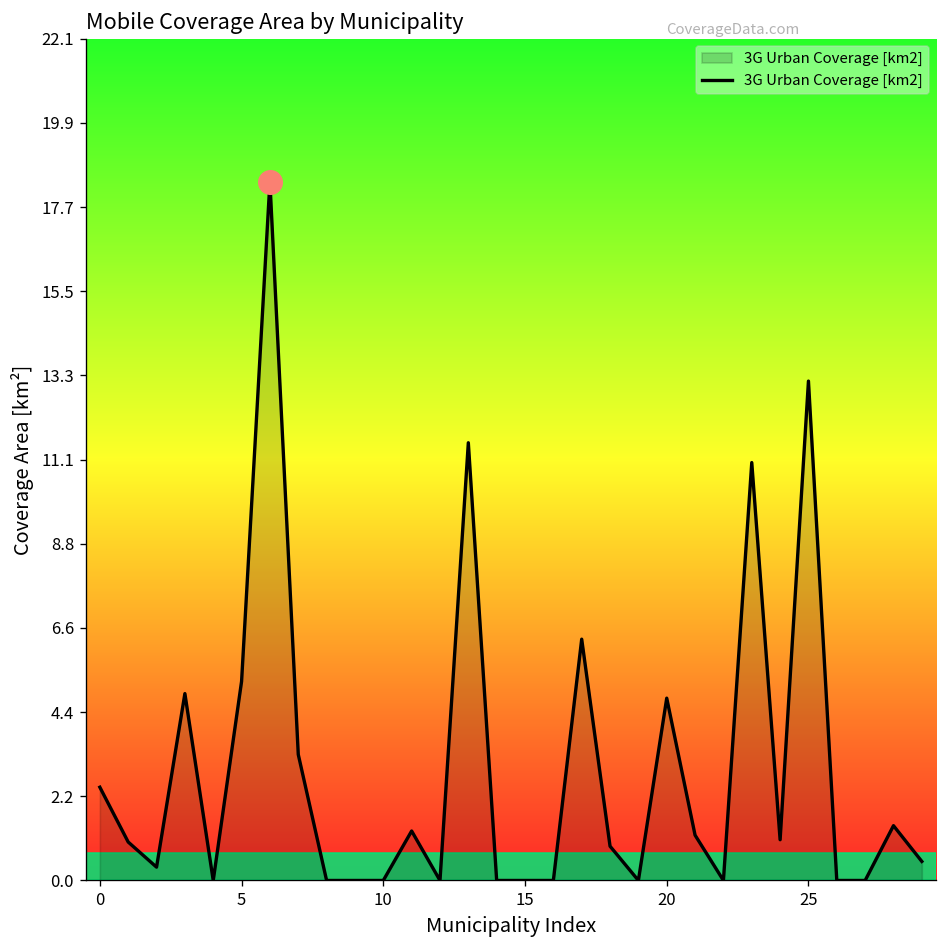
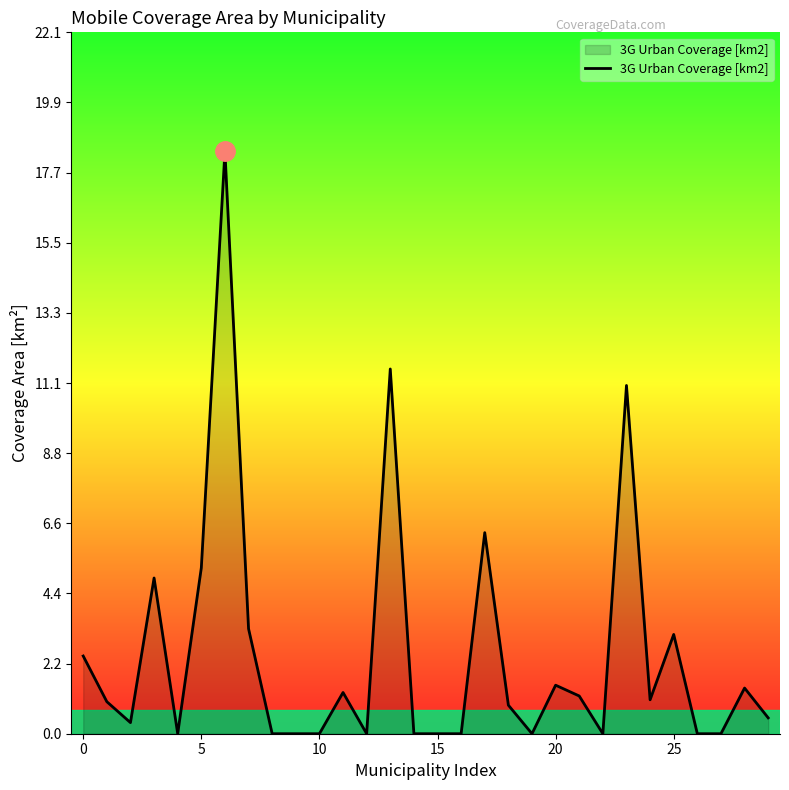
3G Urban Coverage [km2], 20: 4.8 -> 1.5
3G Urban Coverage [km2], 25: 13.1 -> 3.1
